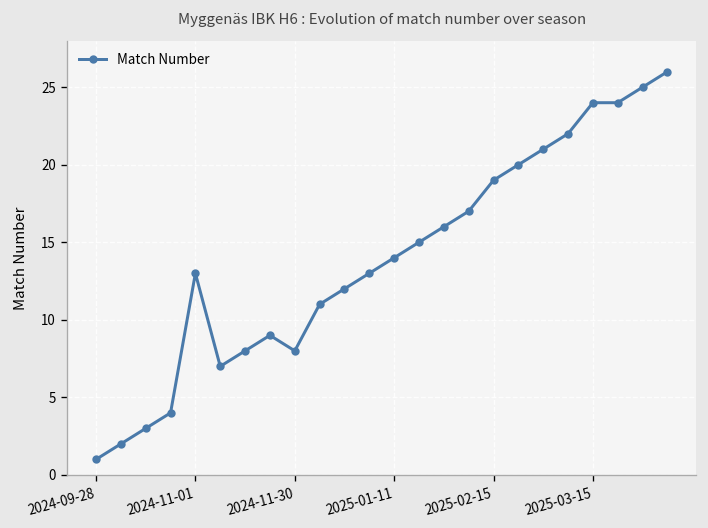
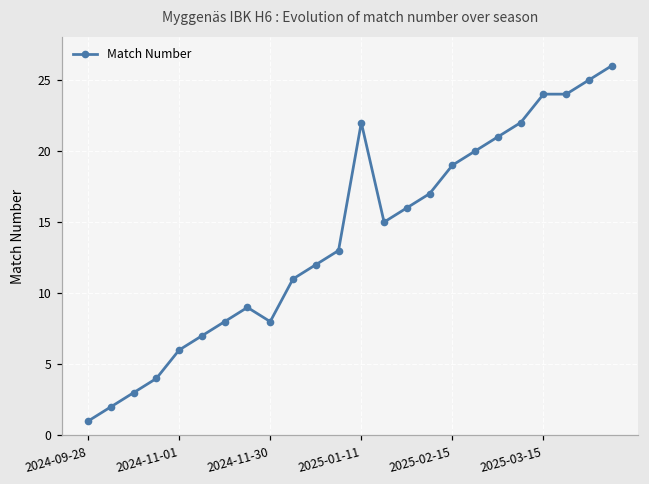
2024-11-01: 13 -> 6
2025-01-11: 14 -> 22
